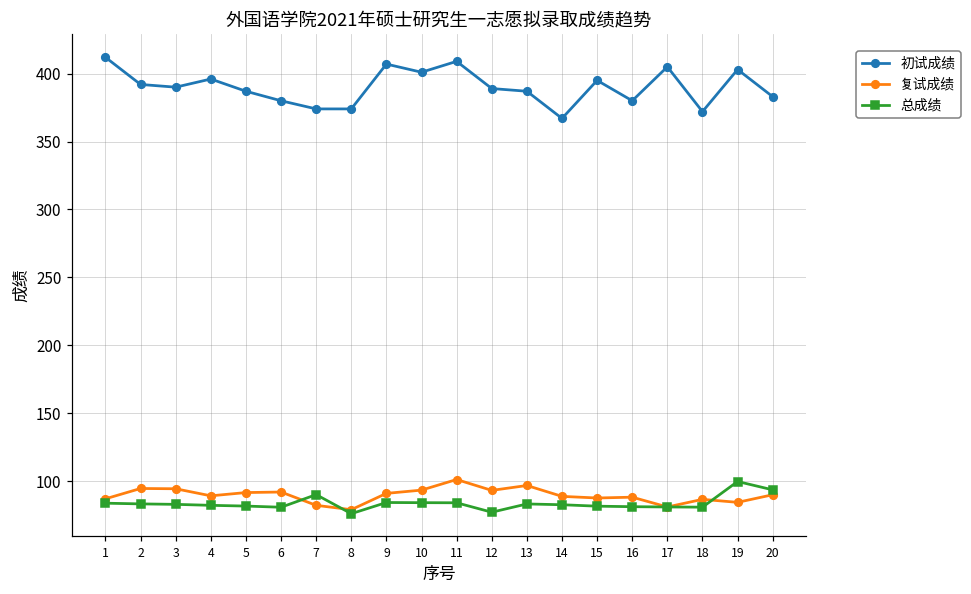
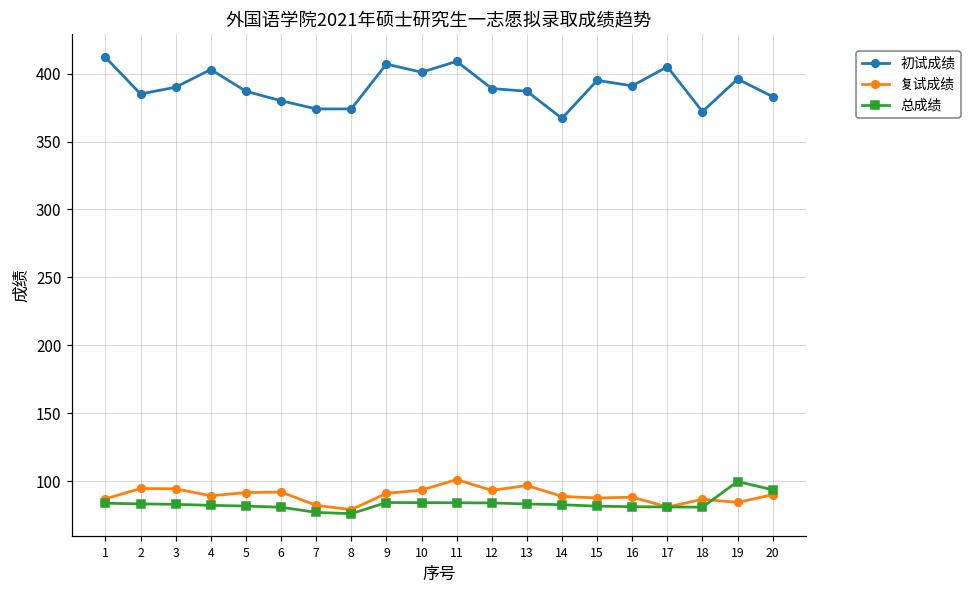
初试成绩, 2: 392 -> 385
初试成绩, 4: 396 -> 403
总成绩, 7: 90 -> 77
总成绩, 12: 77 -> 84
初试成绩, 16: 380 -> 391
初试成绩, 19: 403 -> 396
